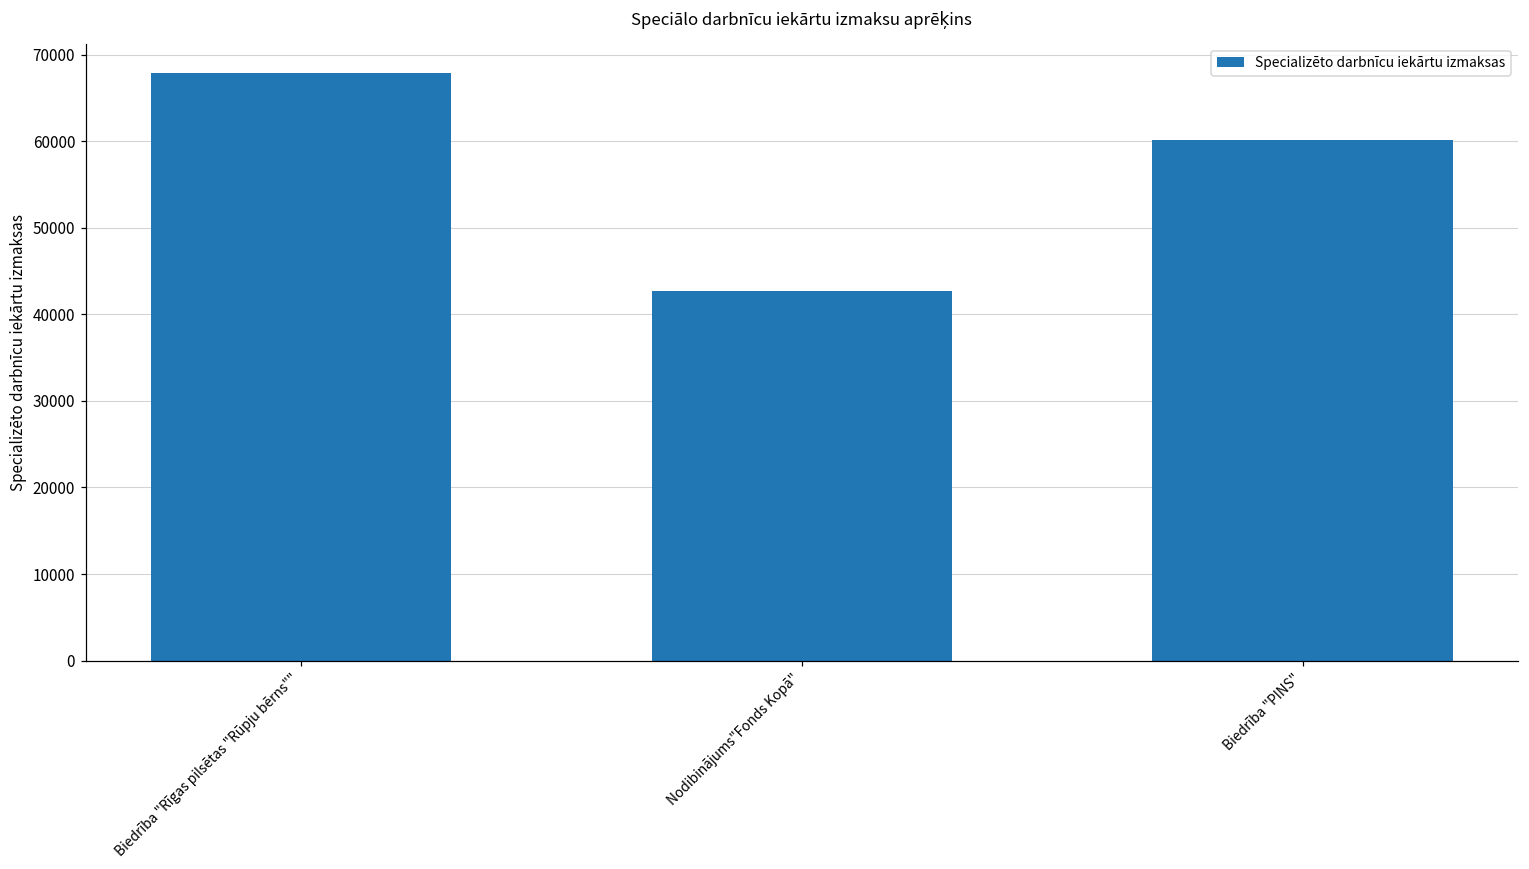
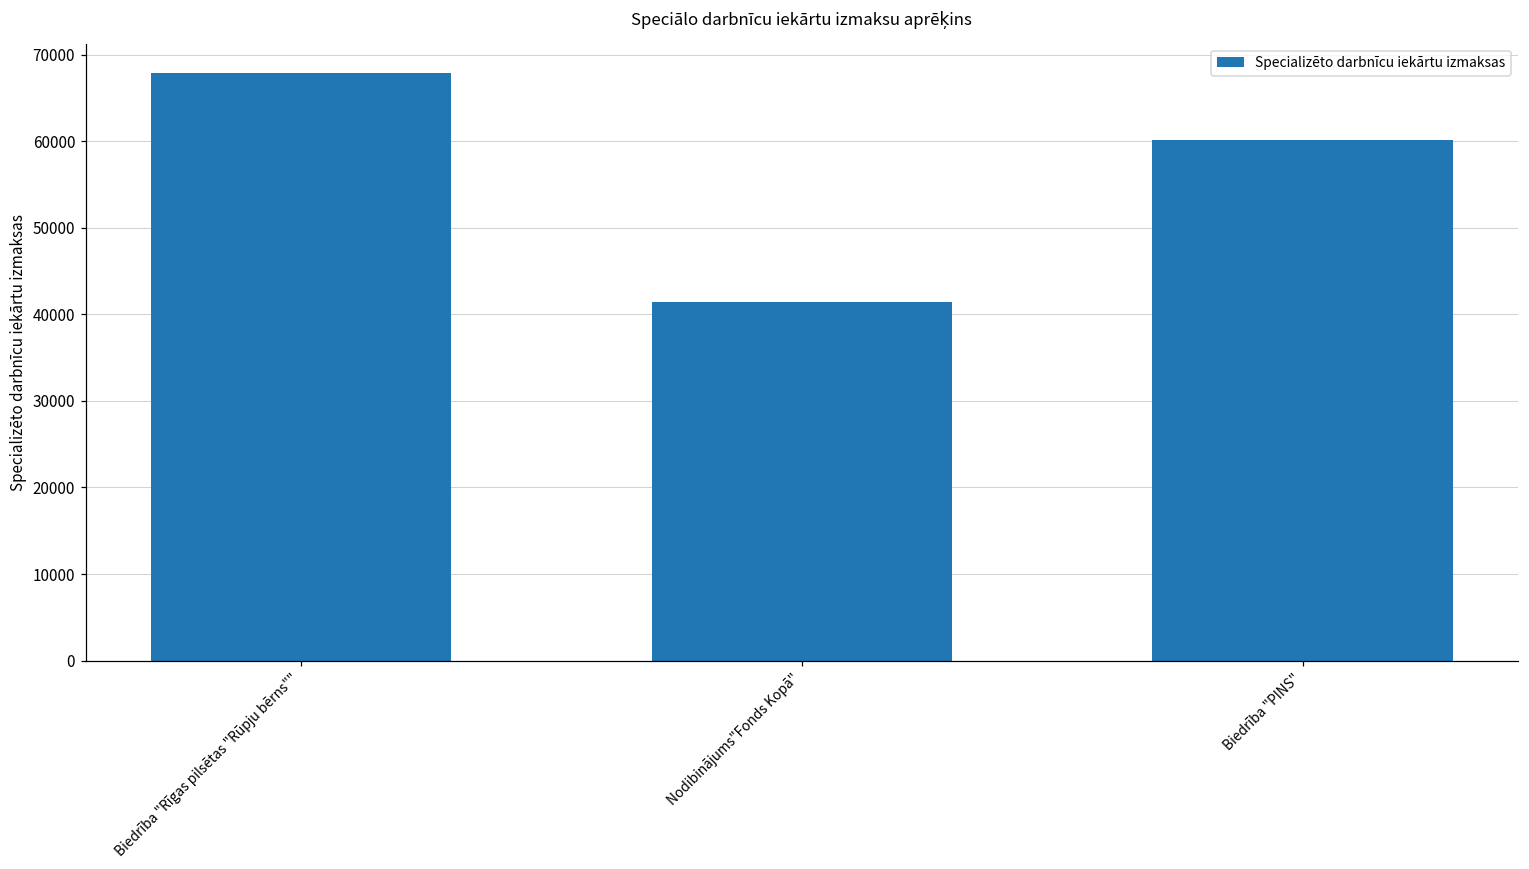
Nodibinājums"Fonds Kopā": 43000 -> 41000
